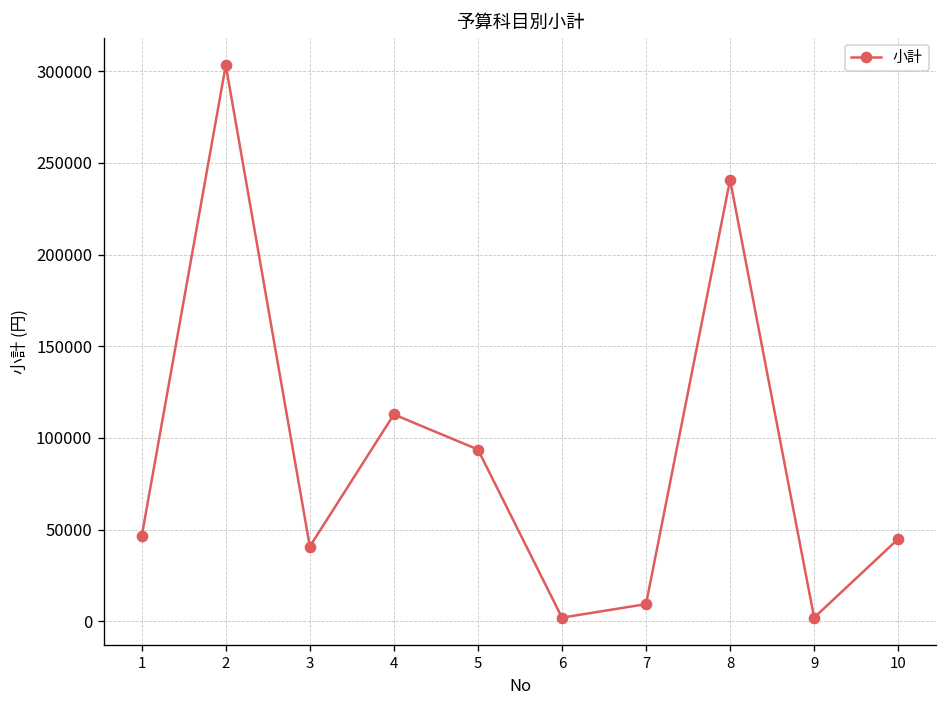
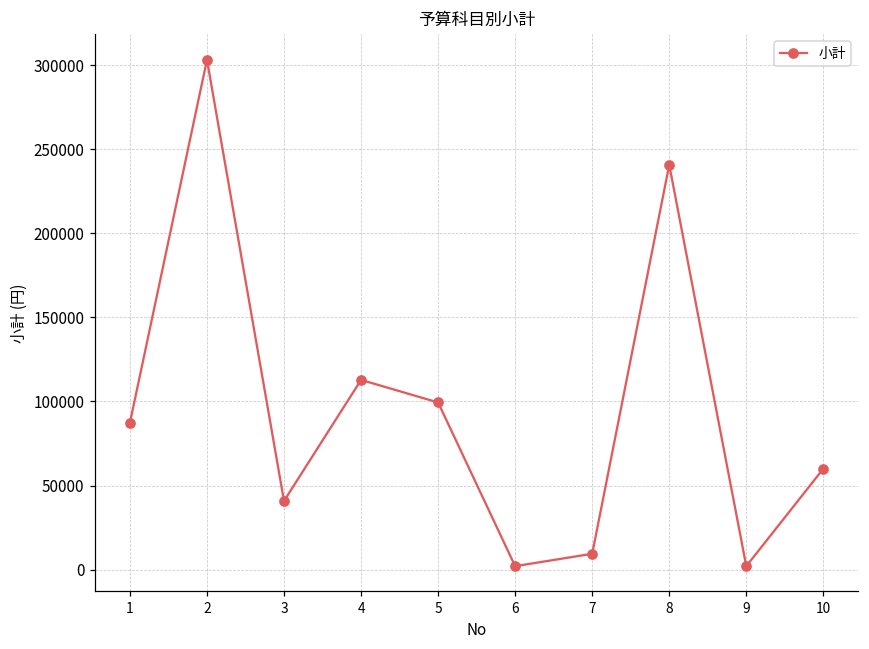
1: 46000 -> 87000
5: 94000 -> 99000
10: 45000 -> 60000
